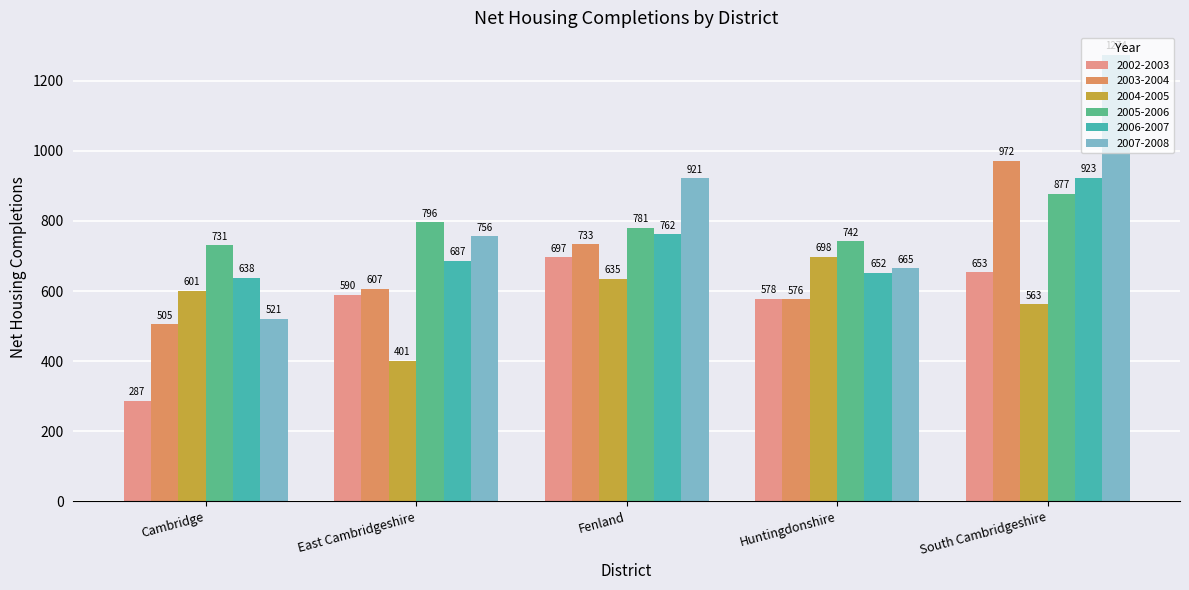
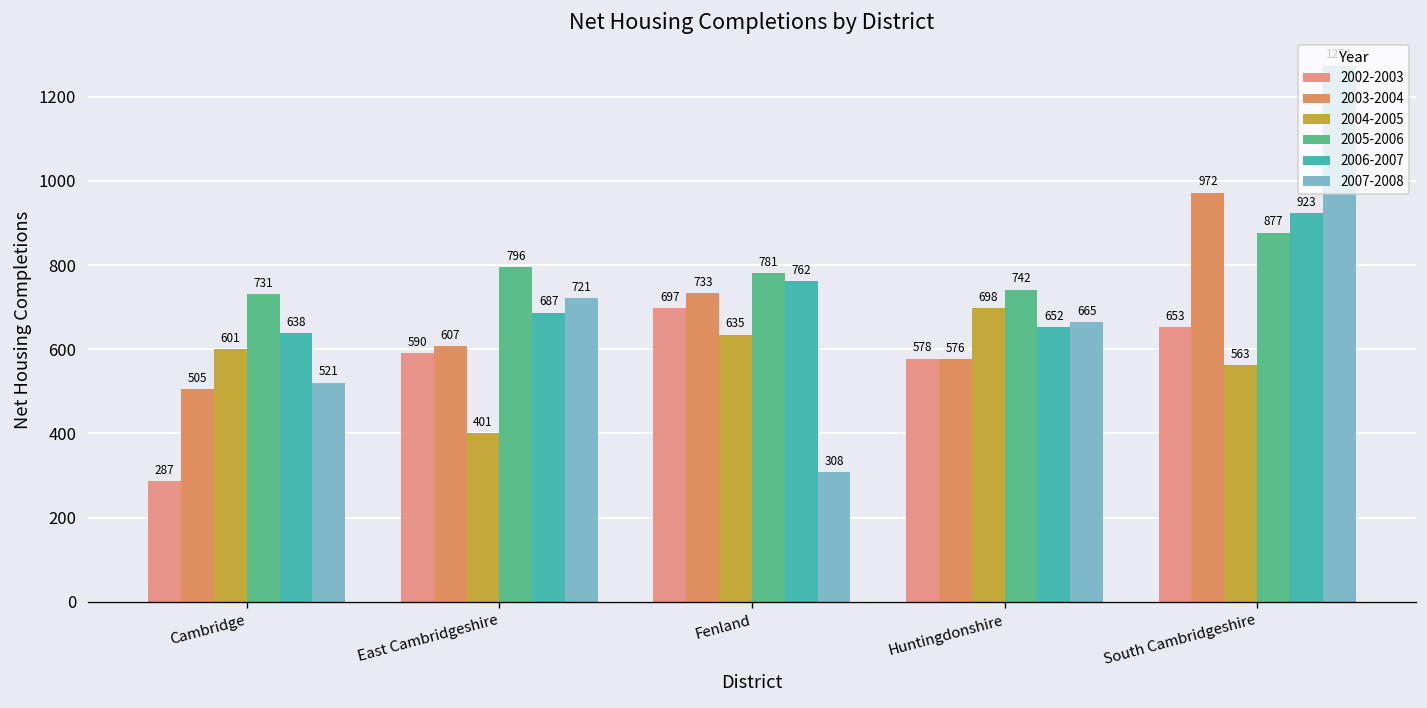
2007-2008, East Cambridgeshire: 756 -> 721
2007-2008, Fenland: 921 -> 308
